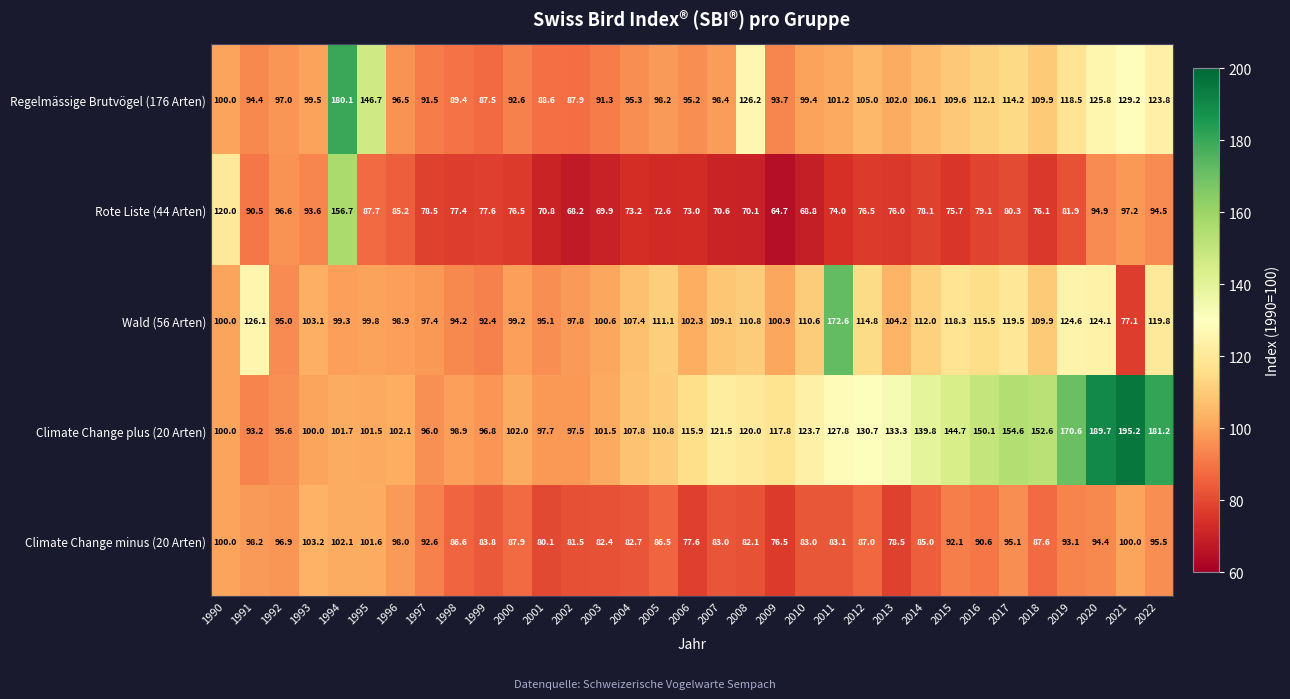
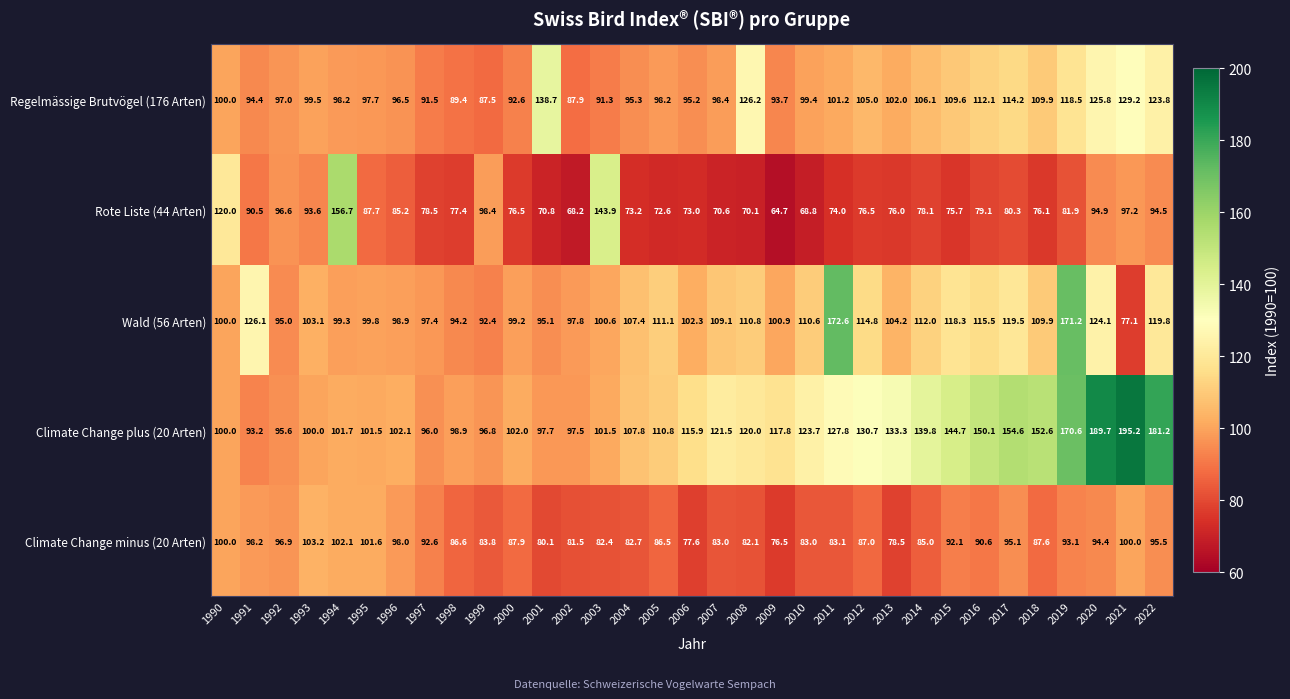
Regelmässige Brutvögel (176 Arten), 1994: 180.1 -> 98.2
Regelmässige Brutvögel (176 Arten), 1995: 146.7 -> 97.7
Regelmässige Brutvögel (176 Arten), 2001: 88.6 -> 138.7
Rote Liste (44 Arten), 1999: 77.6 -> 98.4
Rote Liste (44 Arten), 2003: 69.9 -> 143.9
Wald (56 Arten), 2019: 124.6 -> 171.2
